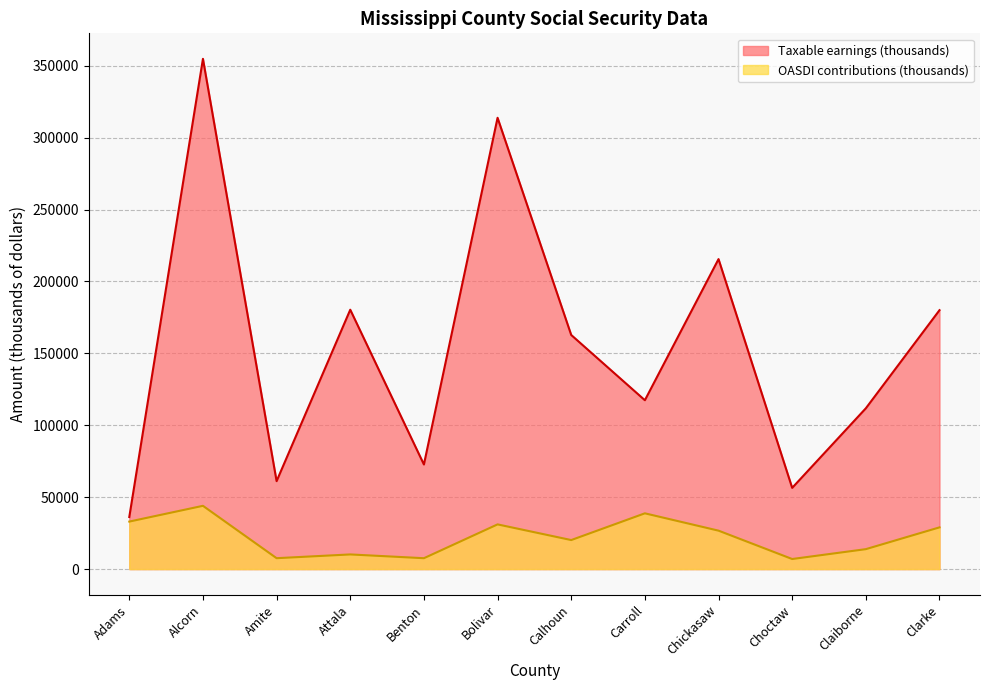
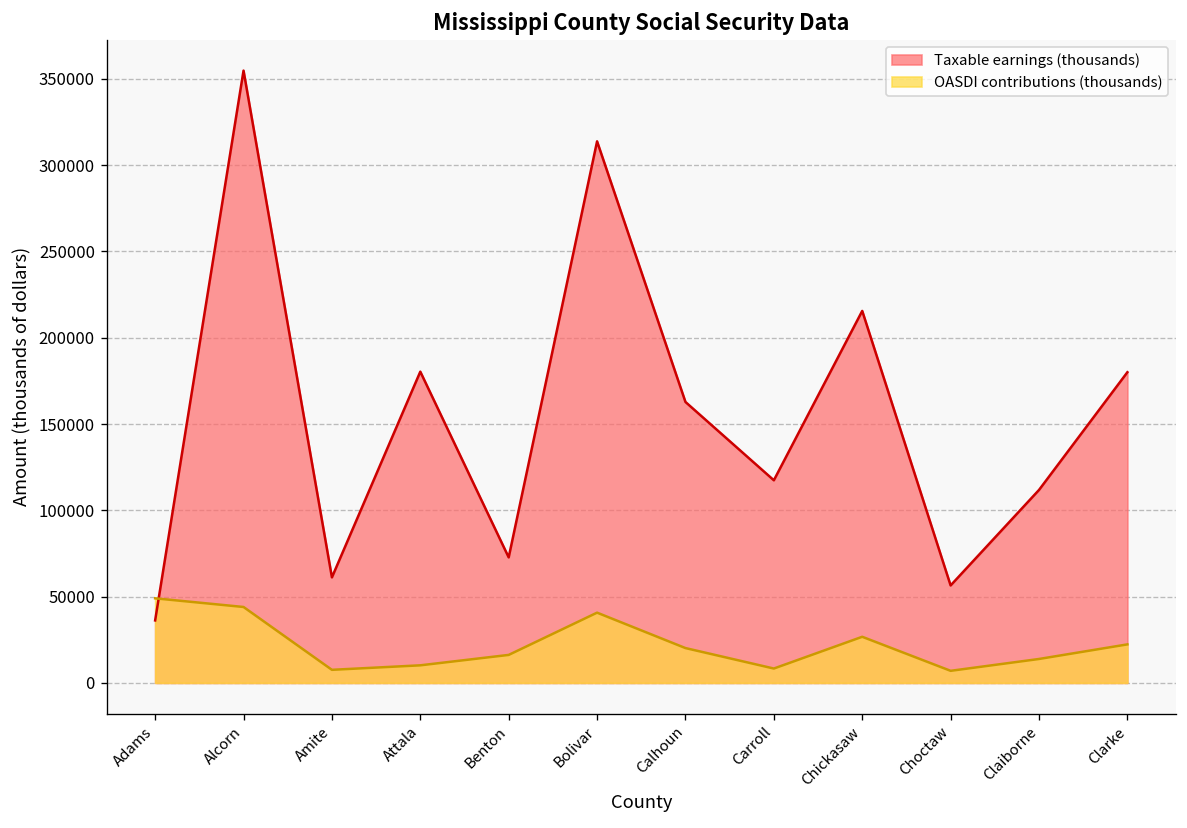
OASDI contributions (thousands), Adams: 33000 -> 49000
OASDI contributions (thousands), Benton: 8000 -> 16000
OASDI contributions (thousands), Bolivar: 31000 -> 41000
OASDI contributions (thousands), Carroll: 39000 -> 8000
OASDI contributions (thousands), Clarke: 29000 -> 22000
